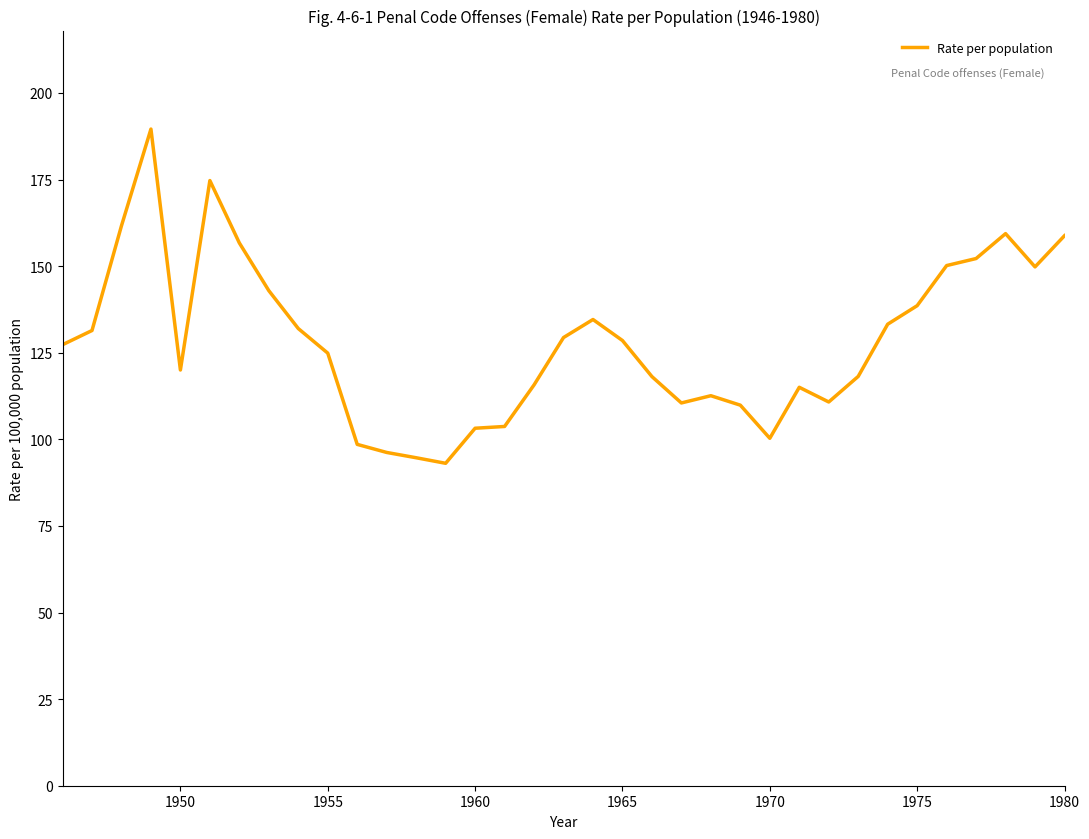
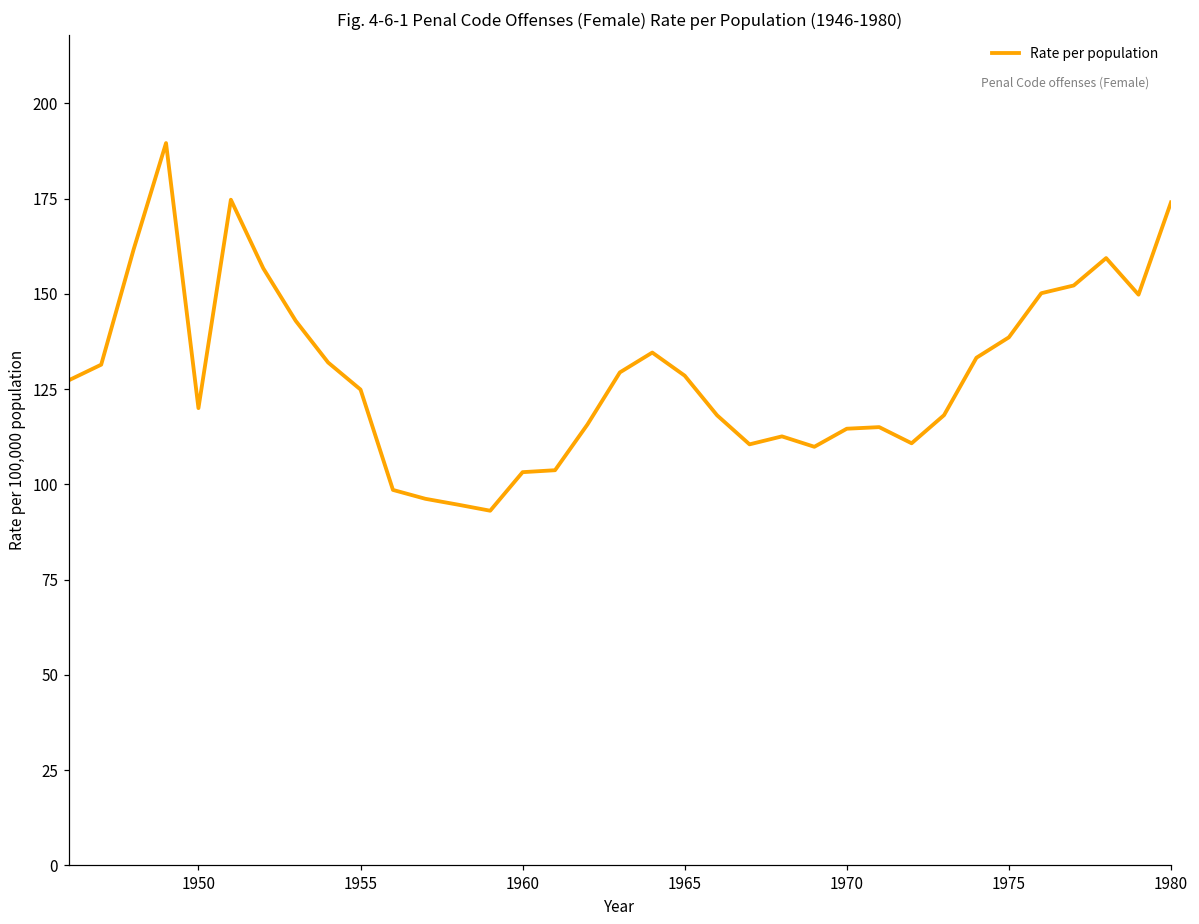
1970: 100 -> 115
1980: 159 -> 174
